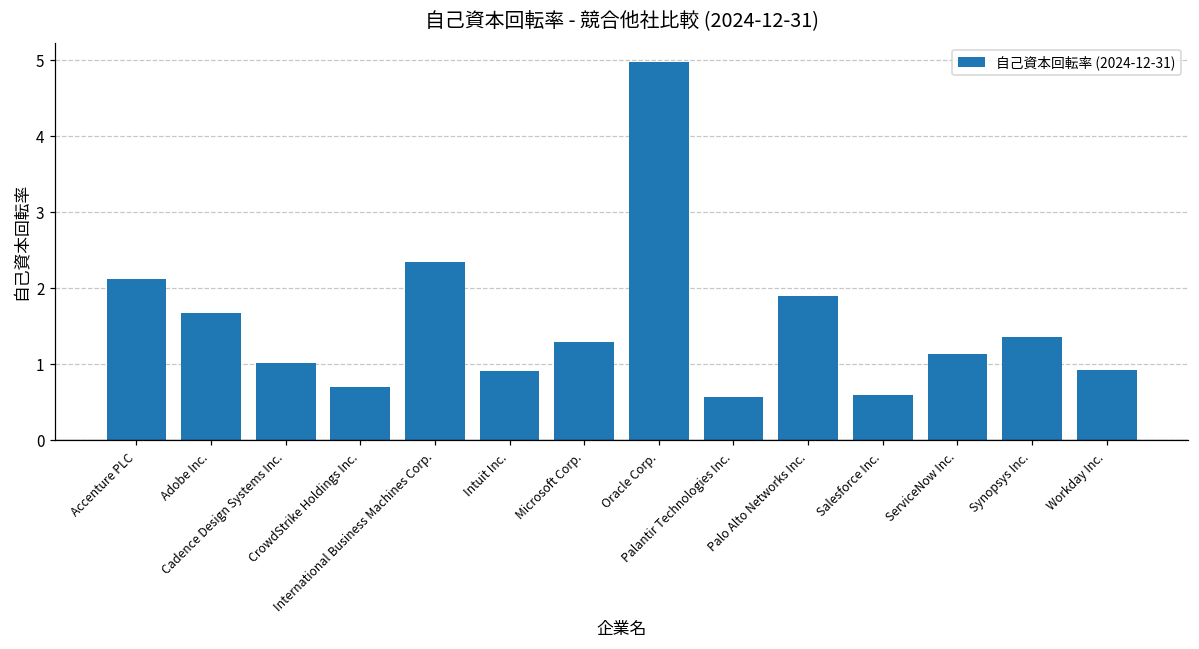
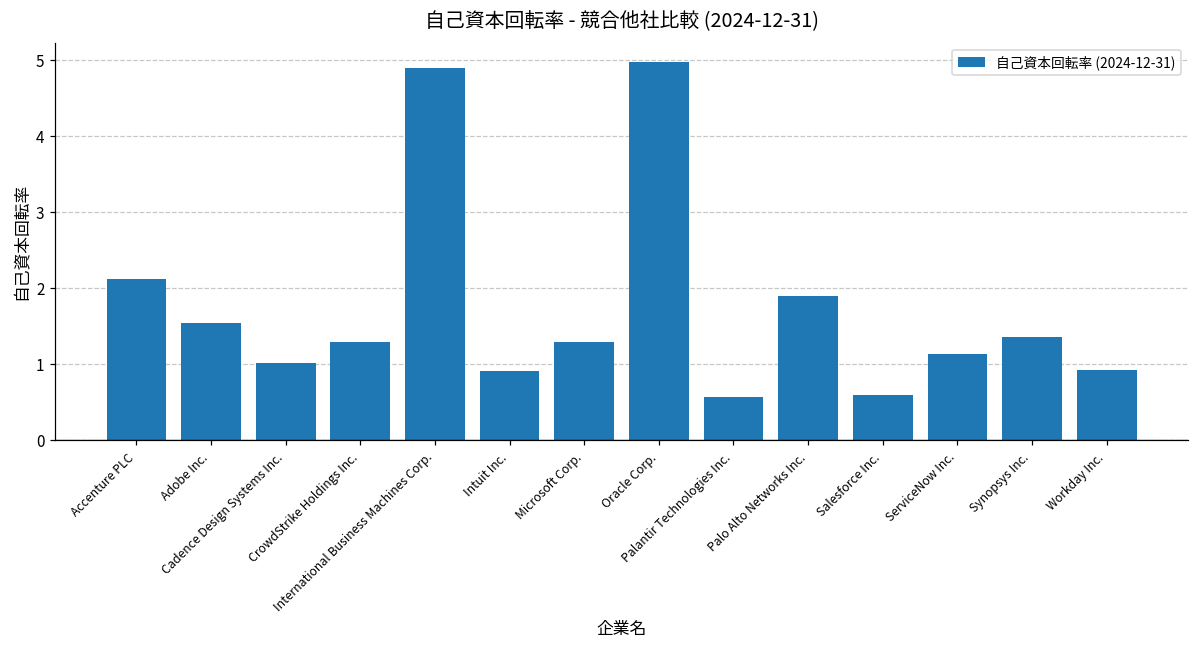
Adobe Inc.: 1.7 -> 1.6
CrowdStrike Holdings Inc.: 0.7 -> 1.3
International Business Machines Corp.: 2.3 -> 4.9
